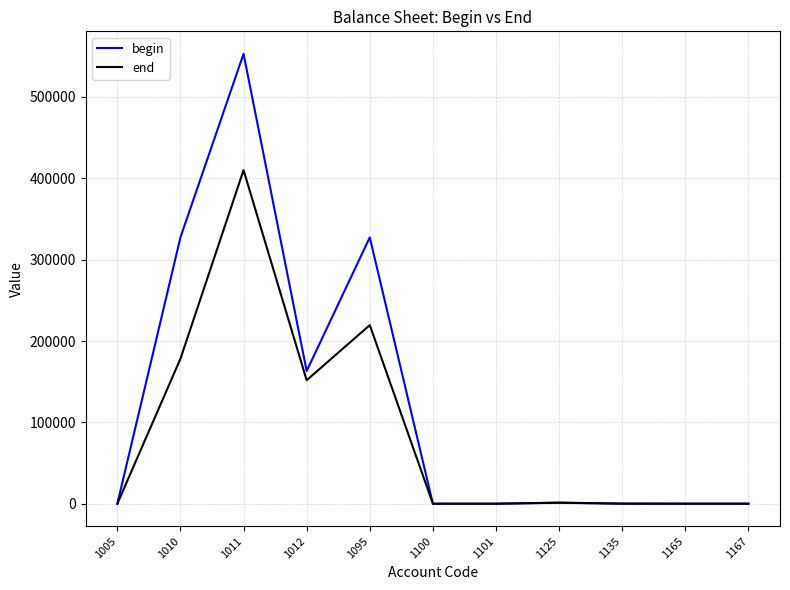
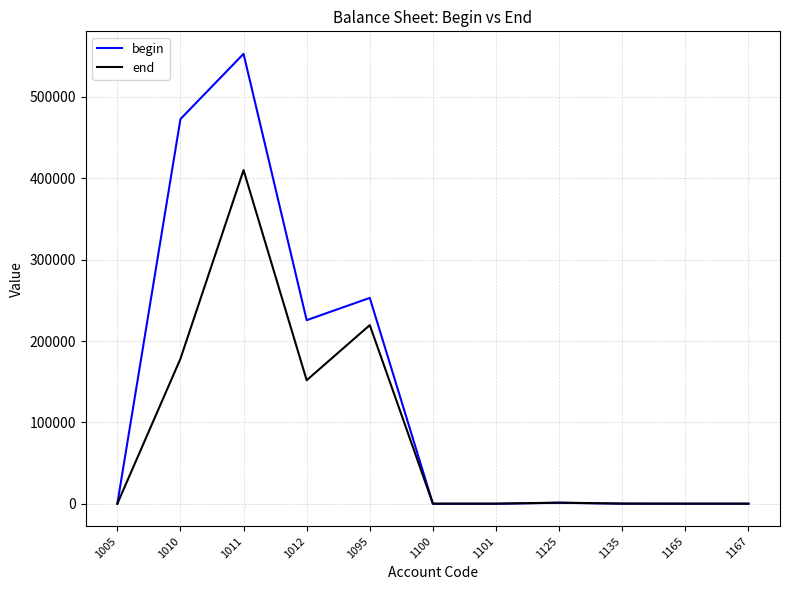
begin, 1010: 330000 -> 470000
begin, 1012: 160000 -> 230000
begin, 1095: 330000 -> 250000
